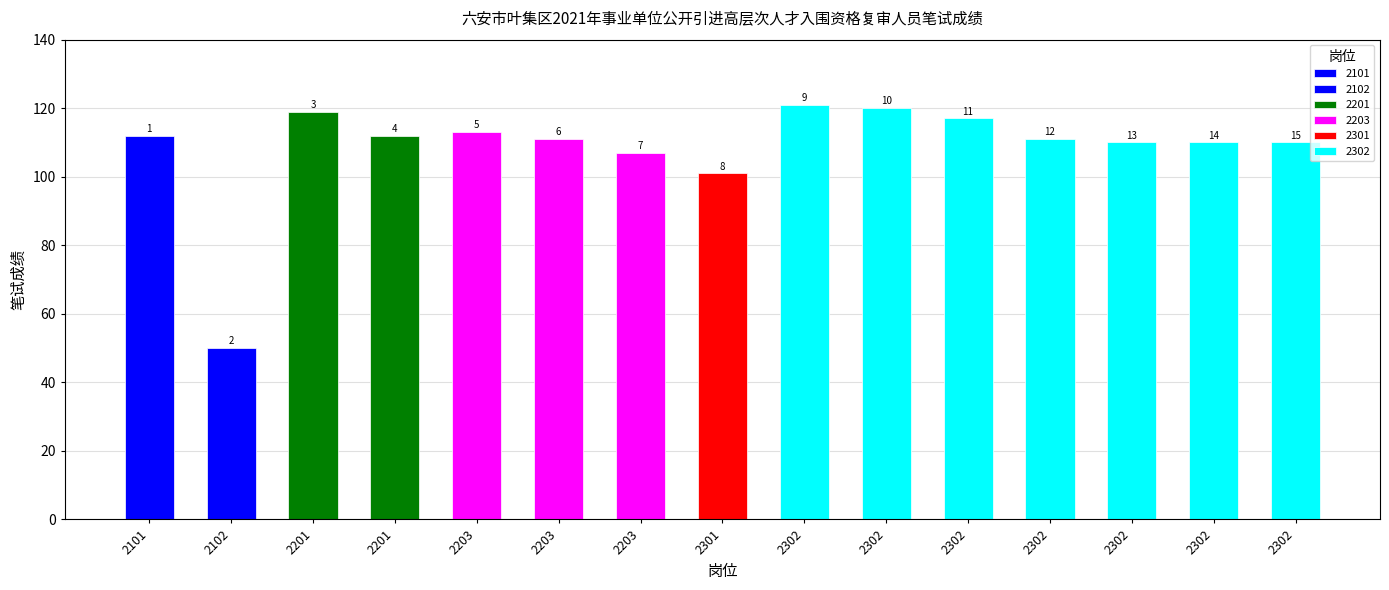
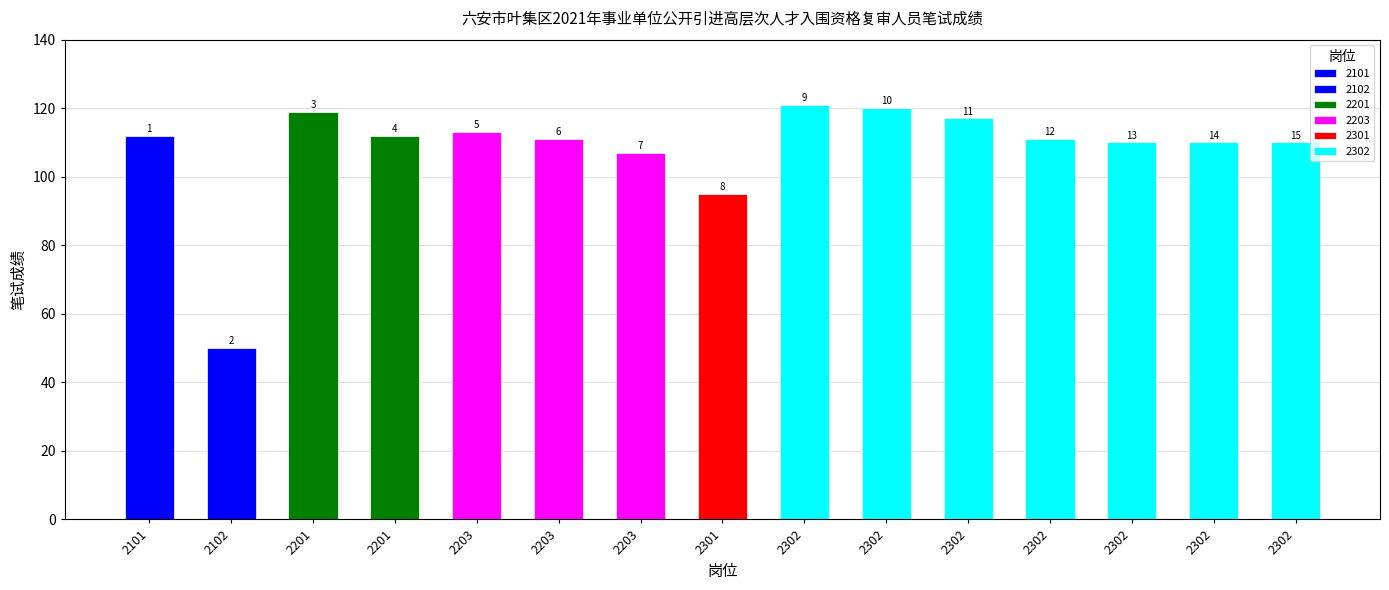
2301: 101 -> 95
